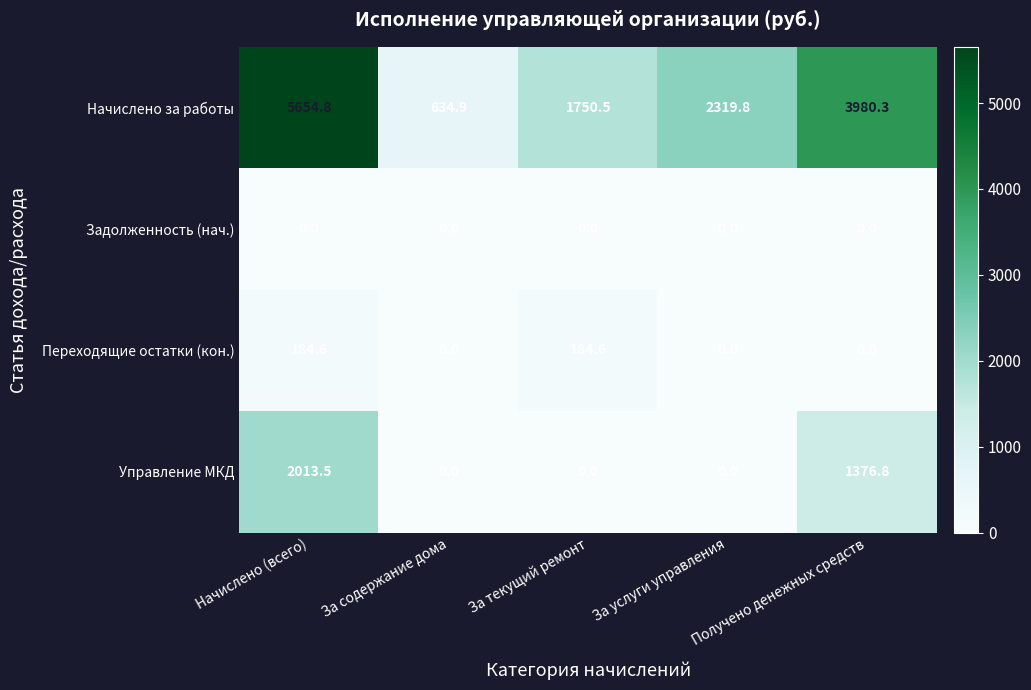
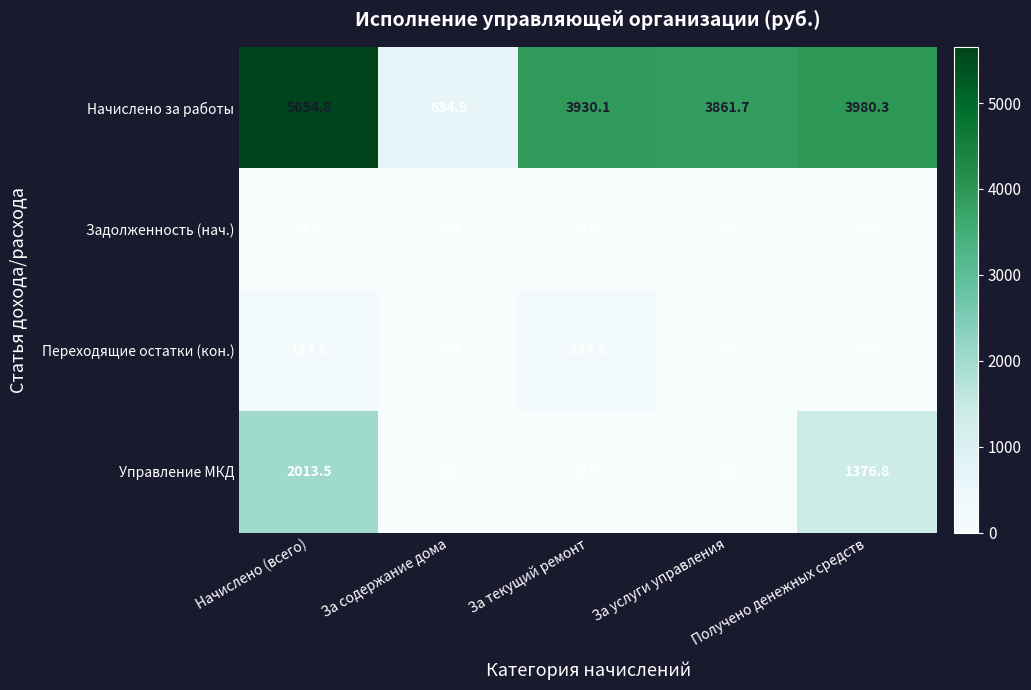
Начислено за работы, За текущий ремонт: 1750.5 -> 3930.1
Начислено за работы, За услуги управления: 2319.8 -> 3861.7
